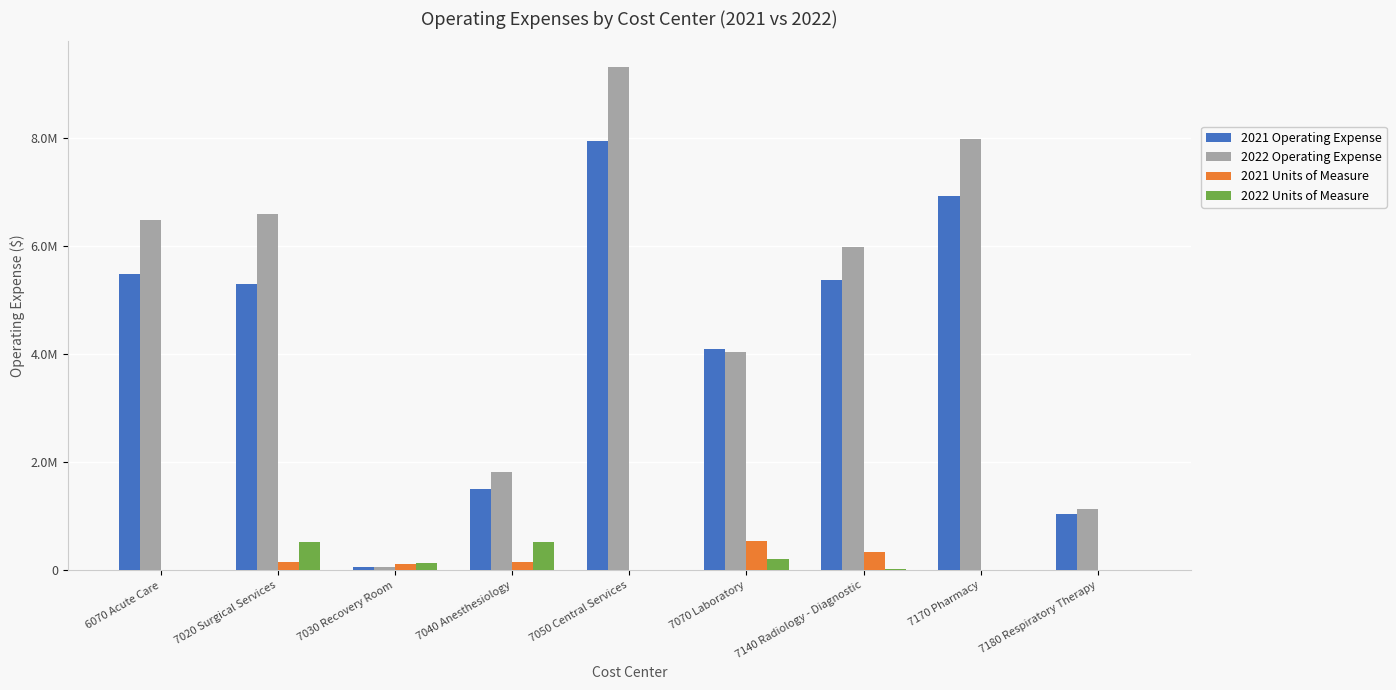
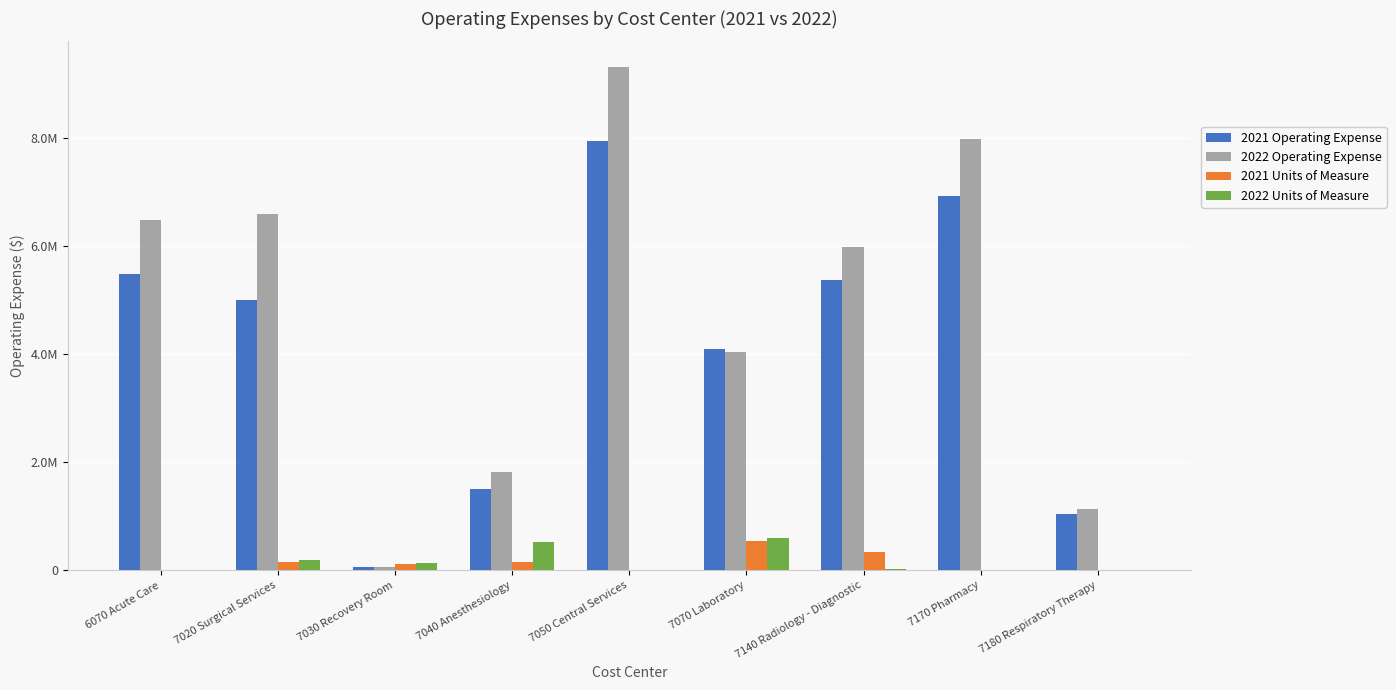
2021 Operating Expense, 7020 Surgical Services: 5300000 -> 5000000
2022 Units of Measure, 7020 Surgical Services: 500000 -> 200000
2022 Units of Measure, 7070 Laboratory: 200000 -> 600000
